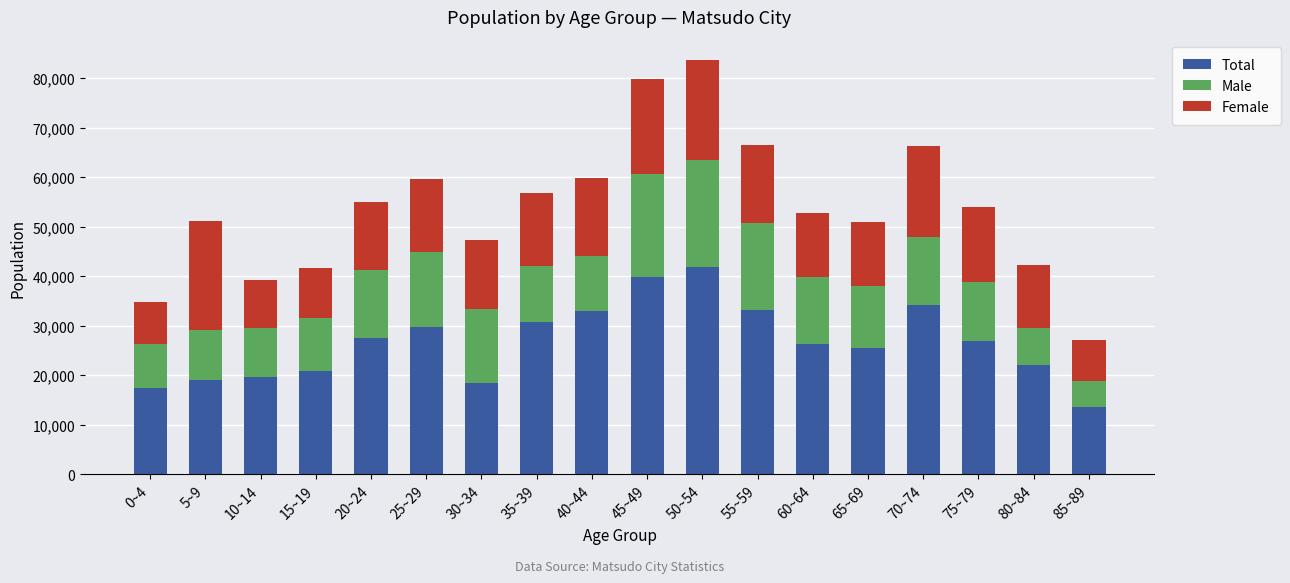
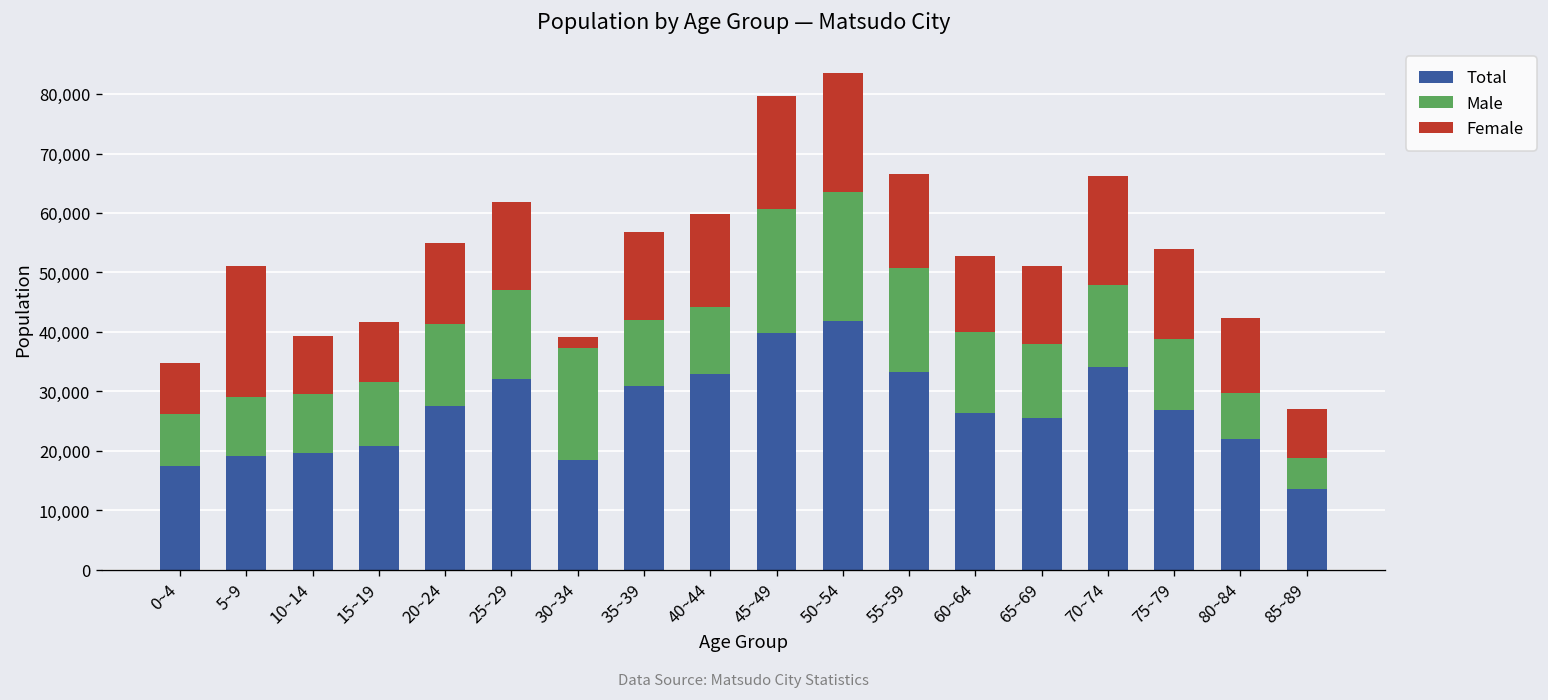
Total, 25~29: 30,000 -> 32,000
Male, 30~34: 15,000 -> 19,000
Female, 30~34: 14,000 -> 2,000
